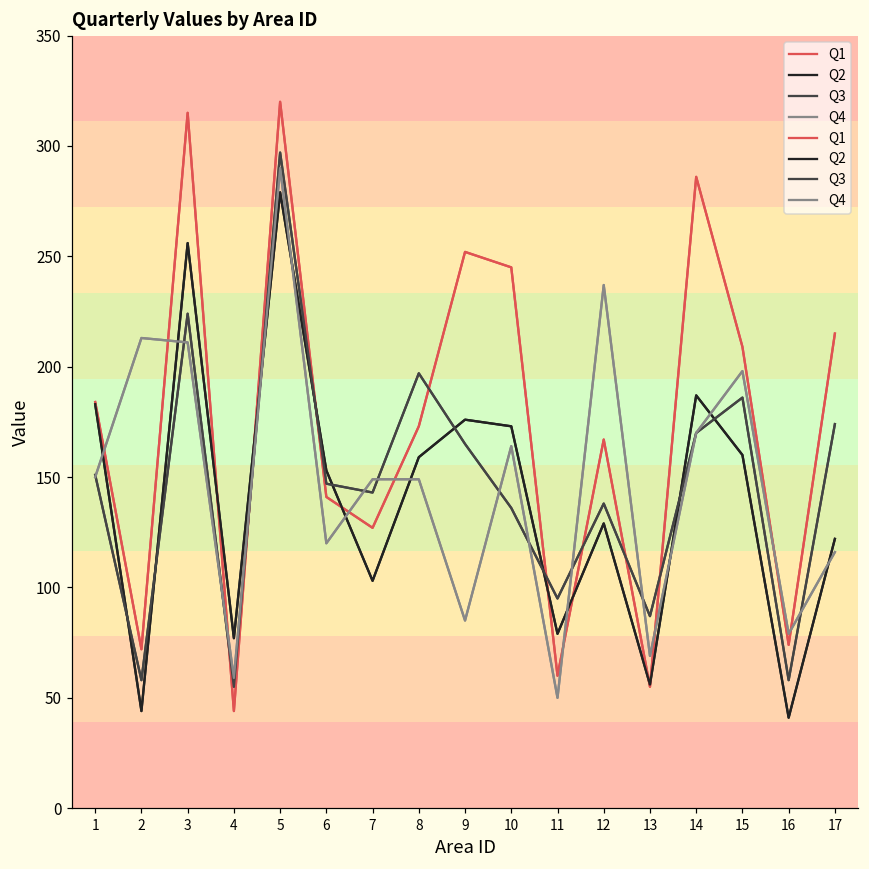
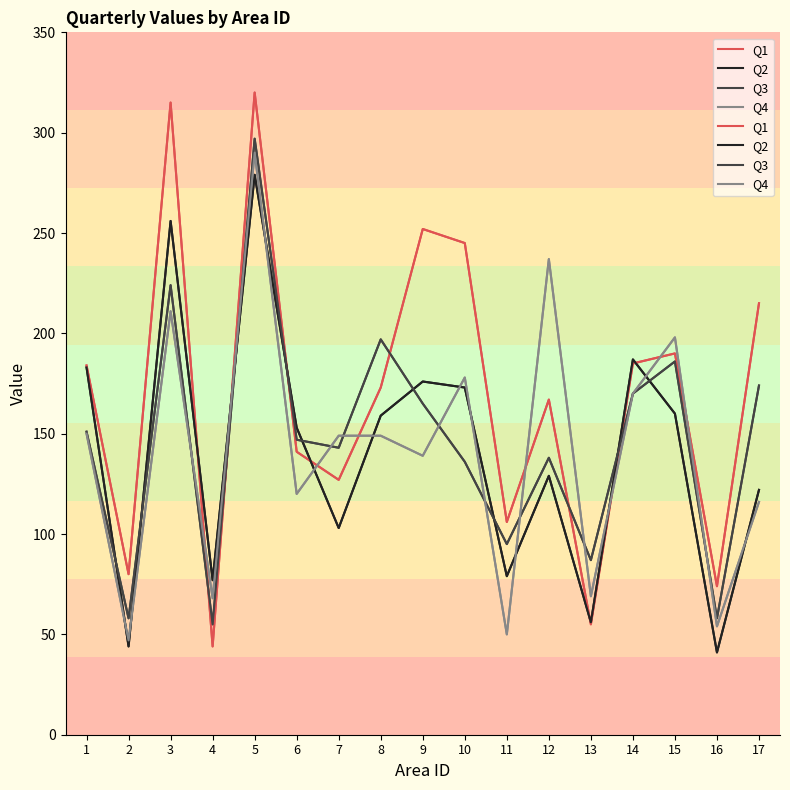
Q1, 2: 72 -> 80
Q4, 2: 213 -> 47
Q4, 4: 59 -> 68
Q4, 9: 85 -> 139
Q4, 10: 164 -> 178
Q1, 11: 60 -> 106
Q1, 14: 286 -> 185
Q1, 15: 209 -> 190
Q4, 16: 79 -> 54
